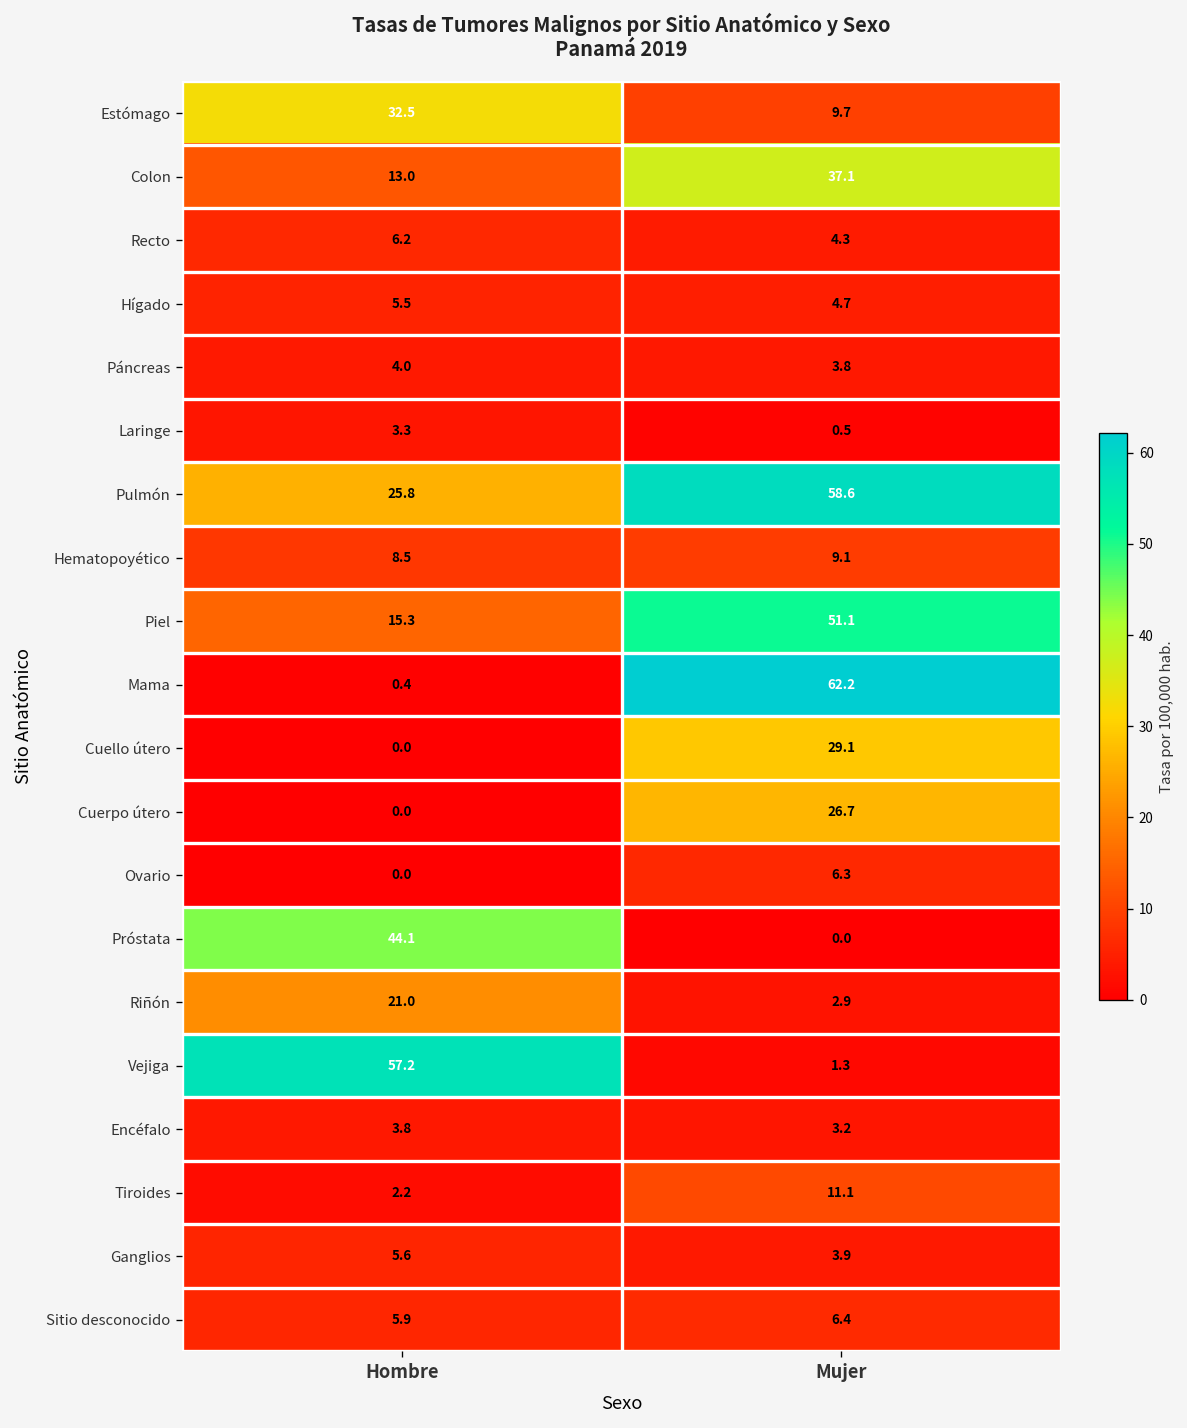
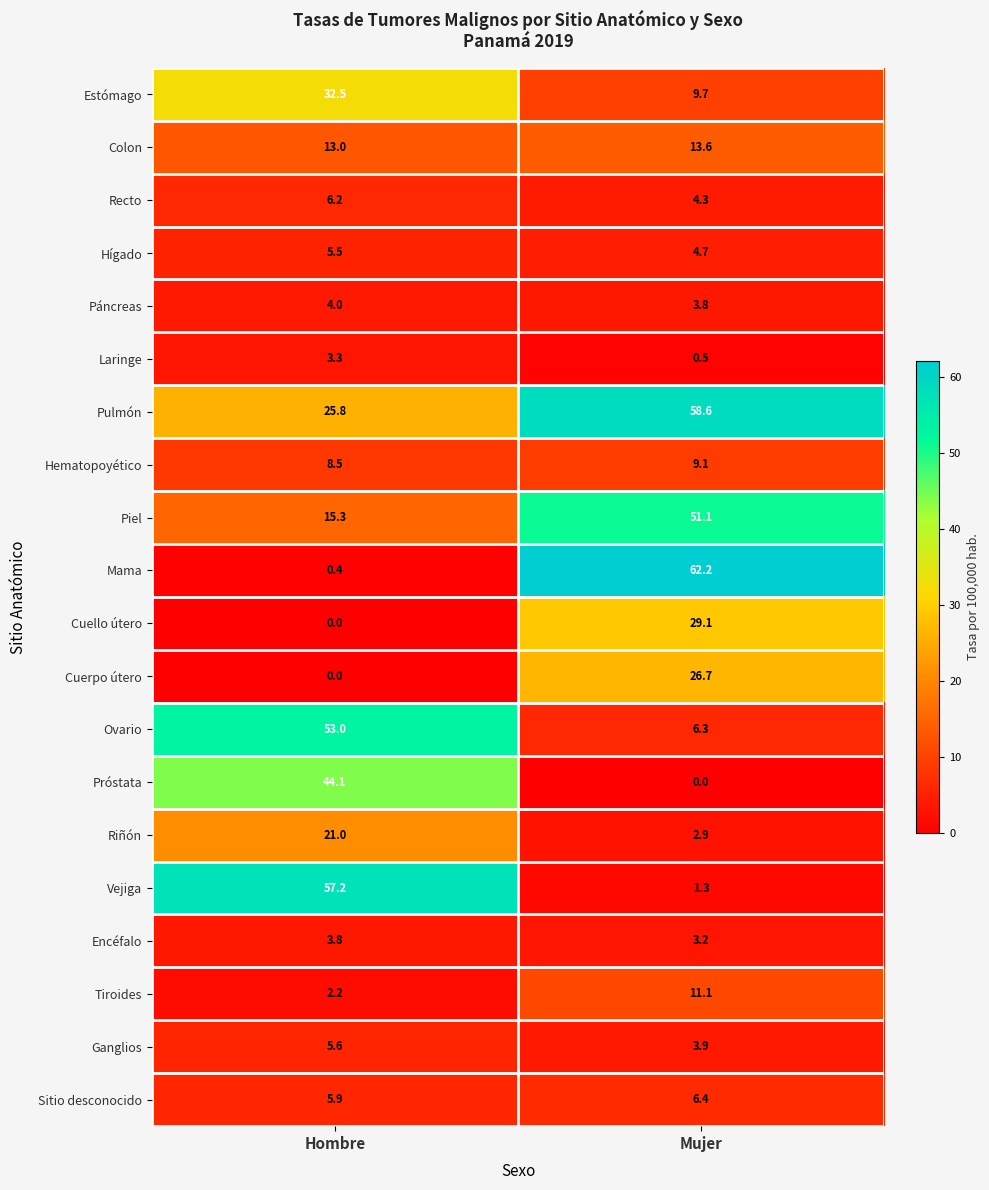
Colon, Mujer: 37.1 -> 13.6
Ovario, Hombre: 0.0 -> 53.0
